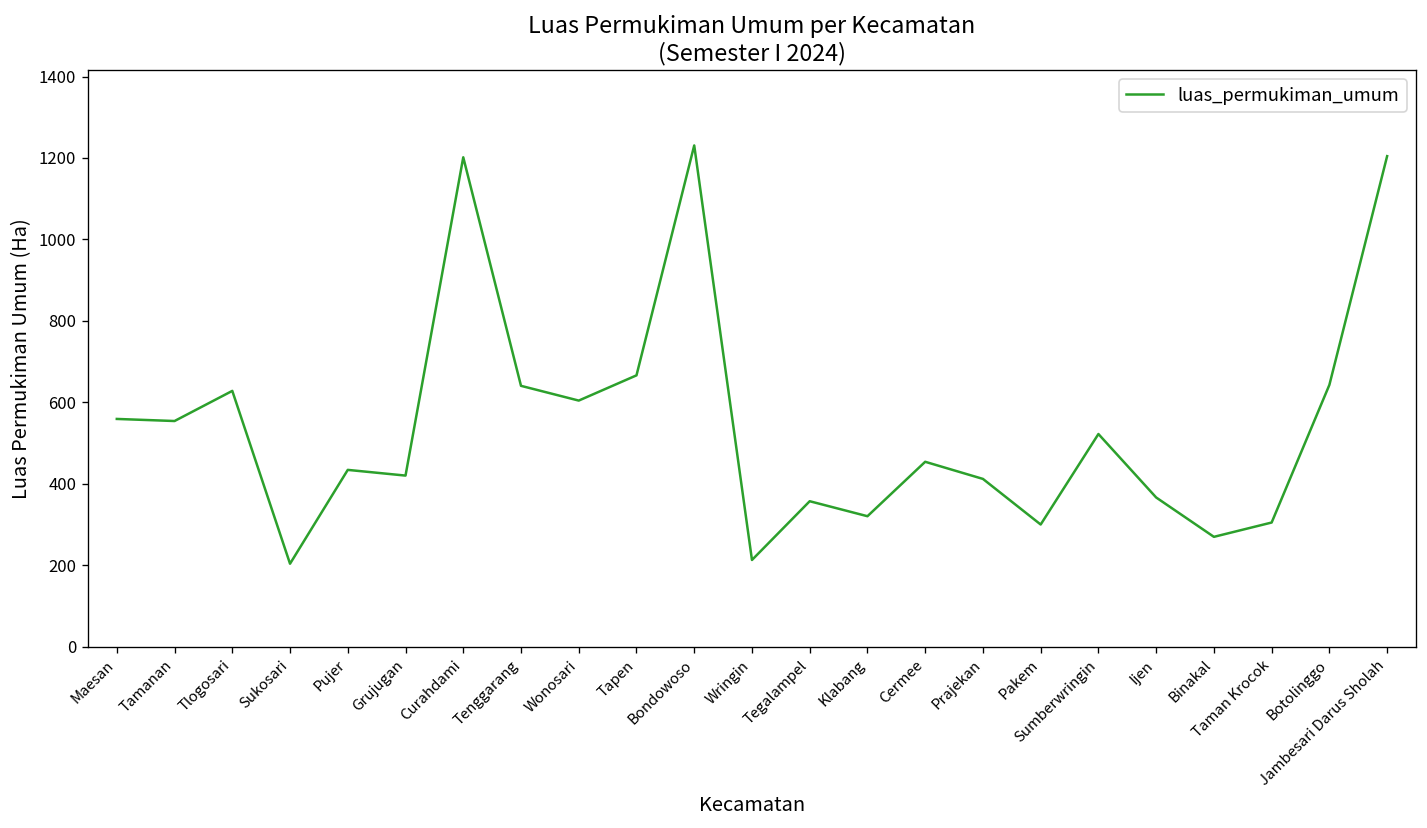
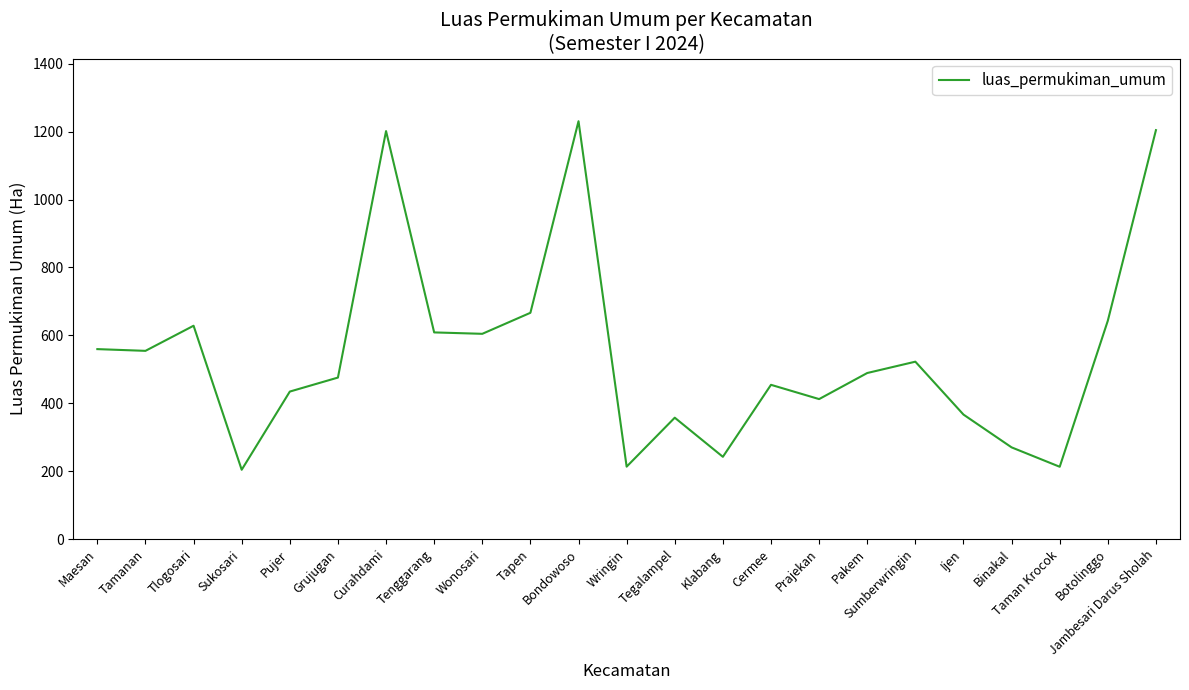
Grujugan: 420 -> 480
Tenggarang: 640 -> 610
Klabang: 320 -> 240
Pakem: 300 -> 490
Taman Krocok: 310 -> 210
